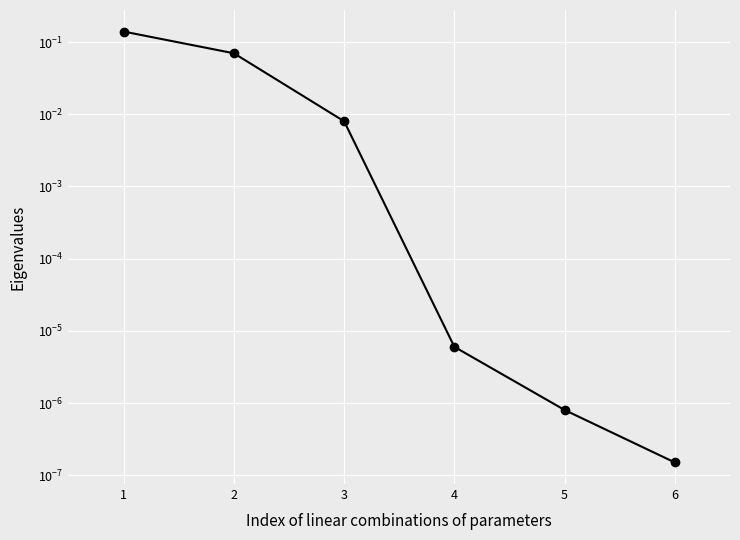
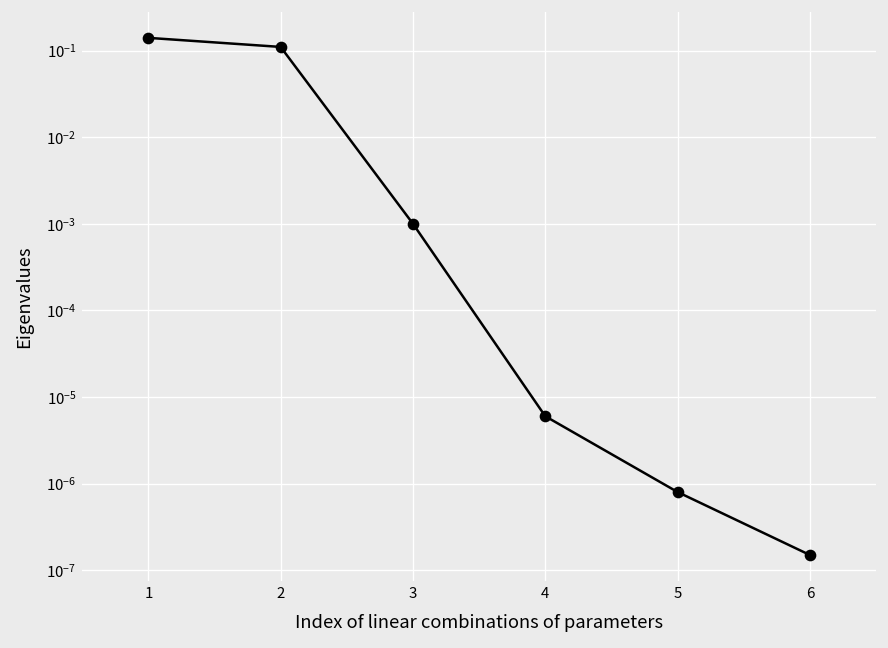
2: 0.07 -> 0.11
3: 0.008 -> 0.001
